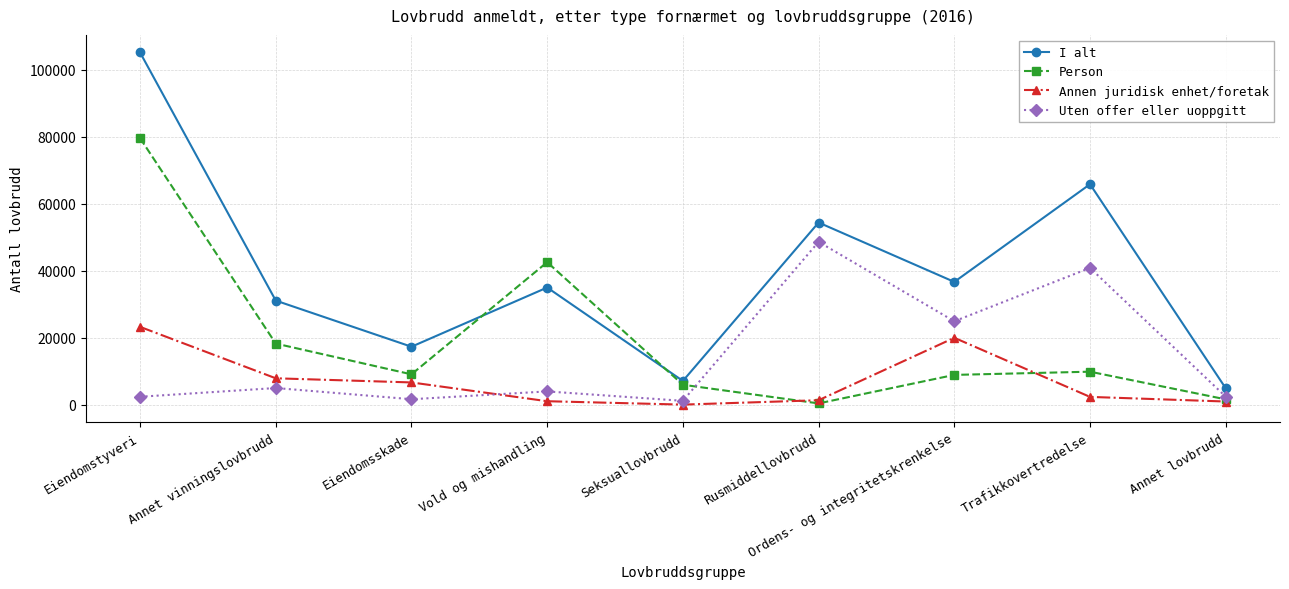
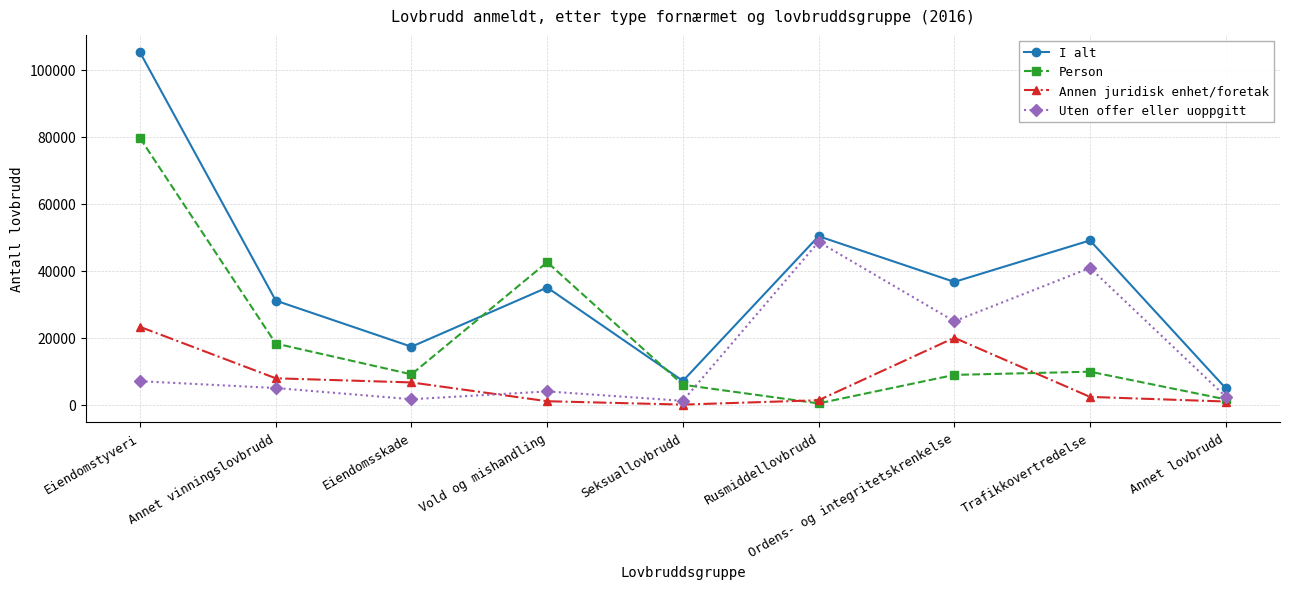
Uten offer eller uoppgitt, Eiendomstyveri: 2000 -> 7000
I alt, Rusmiddellovbrudd: 54000 -> 50000
I alt, Trafikkovertredelse: 66000 -> 49000
